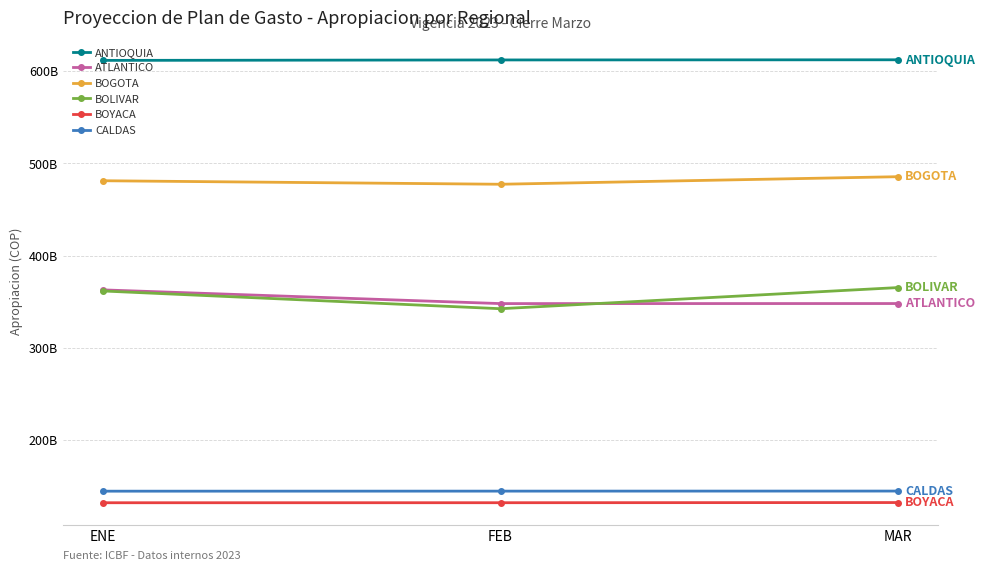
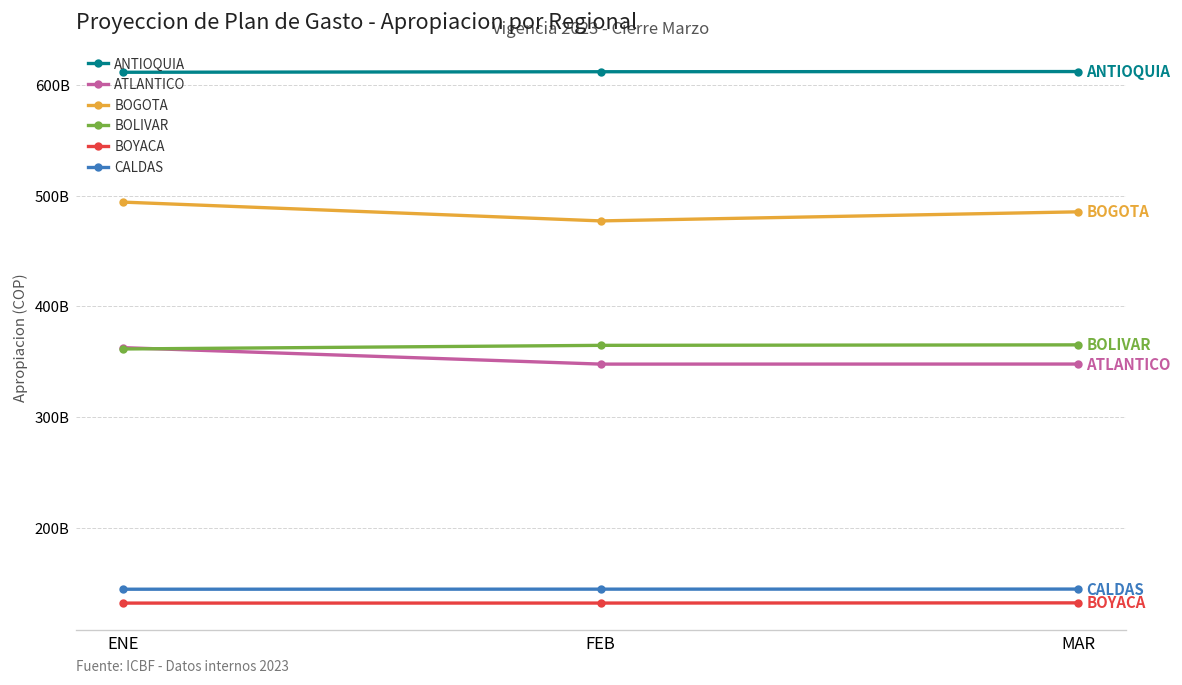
BOGOTA, ENE: 480000000000 -> 490000000000
BOLIVAR, FEB: 340000000000 -> 360000000000
